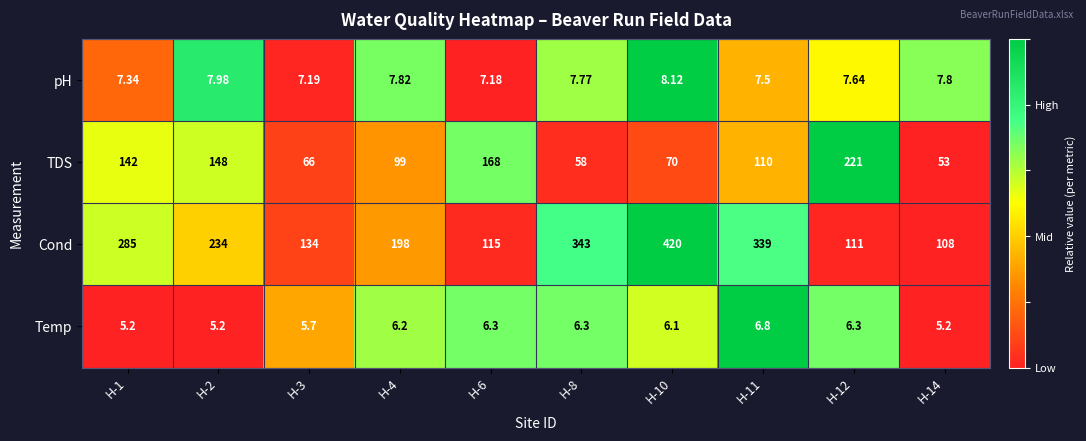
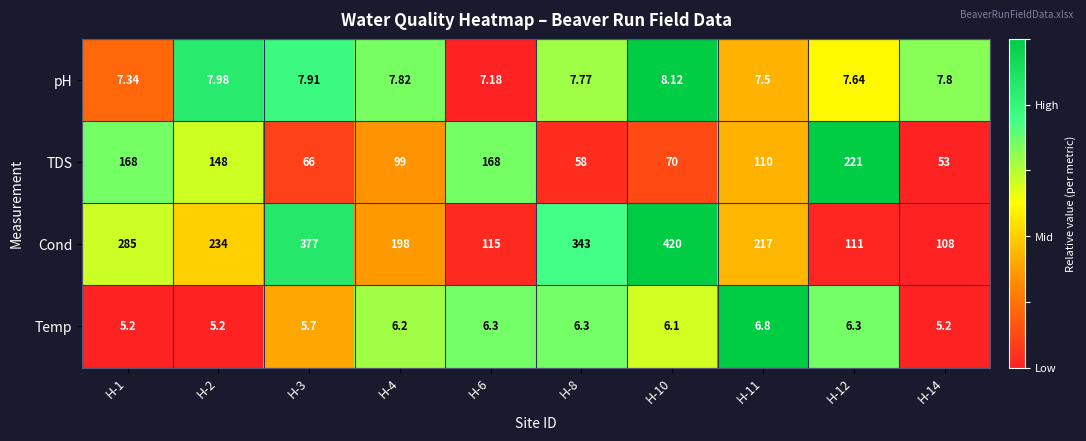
pH, H-3: 7.19 -> 7.91
TDS, H-1: 142 -> 168
Cond, H-3: 134 -> 377
Cond, H-11: 339 -> 217
